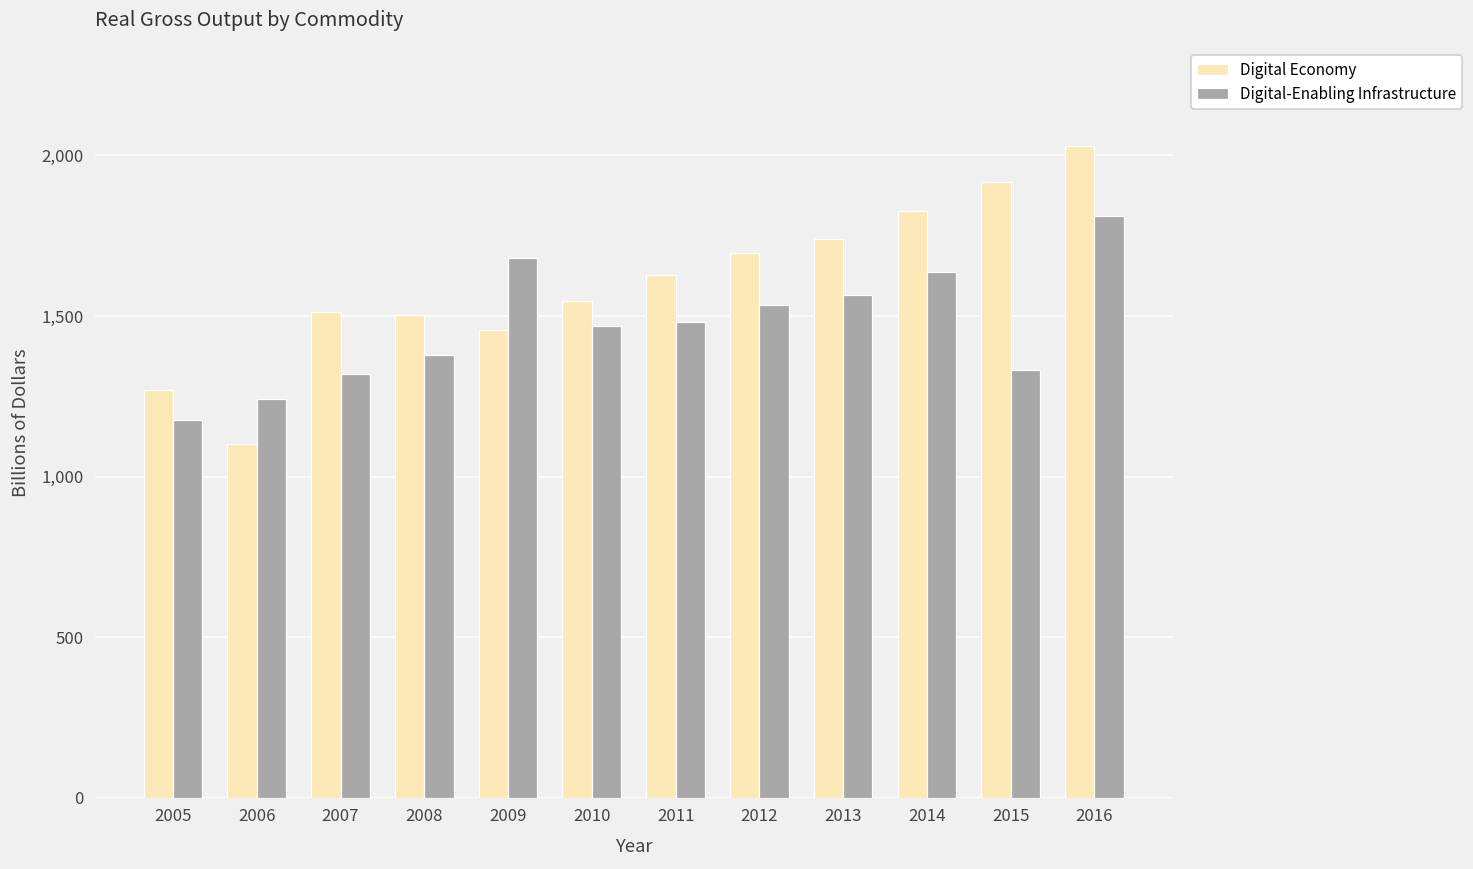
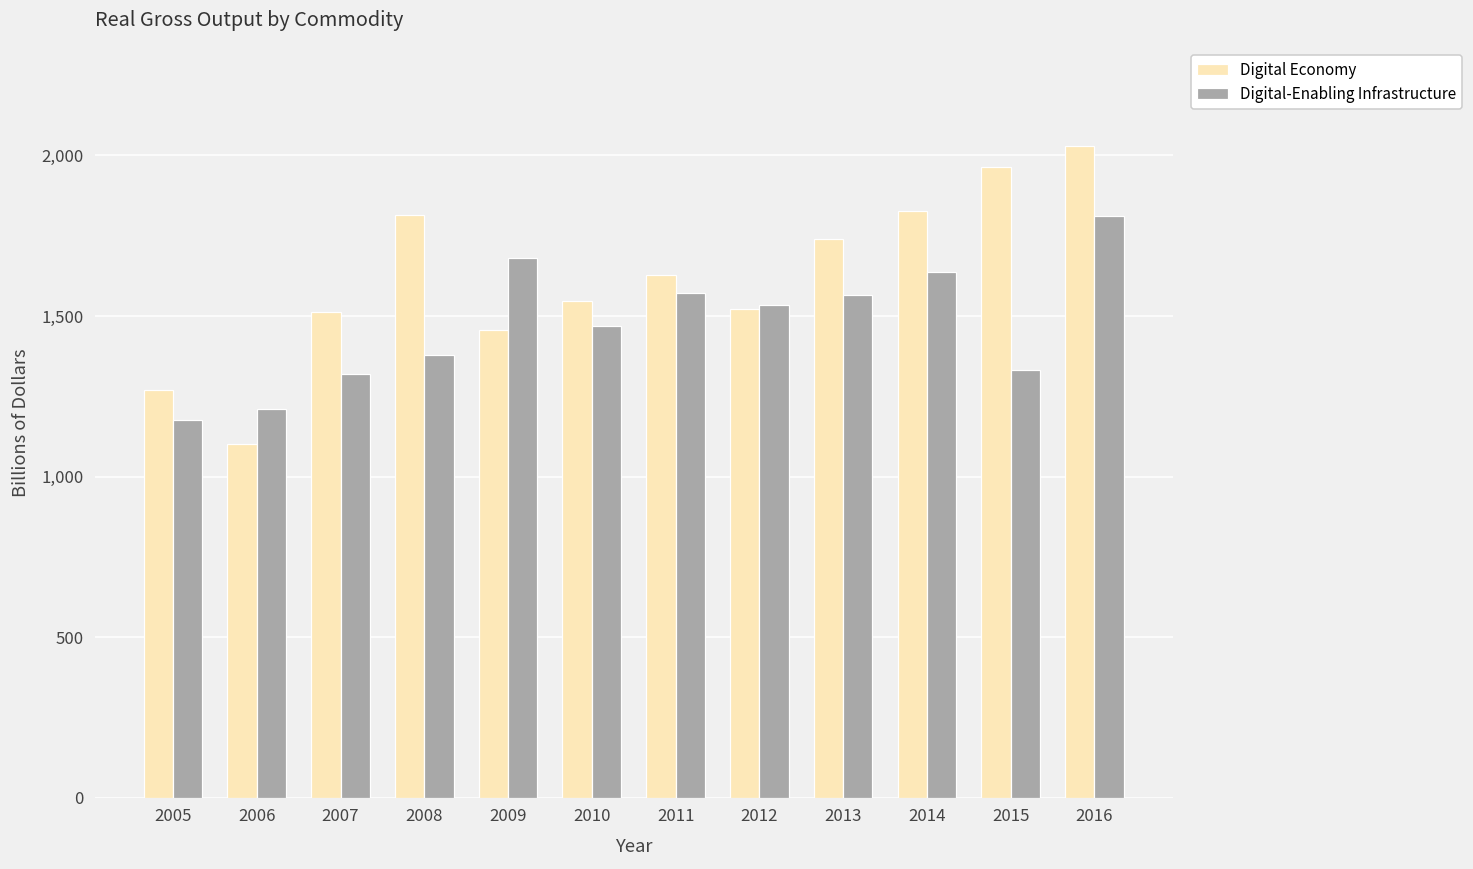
Digital-Enabling Infrastructure, 2006: 1,240 -> 1,210
Digital Economy, 2008: 1,500 -> 1,810
Digital-Enabling Infrastructure, 2011: 1,480 -> 1,570
Digital Economy, 2012: 1,700 -> 1,520
Digital Economy, 2015: 1,920 -> 1,960
